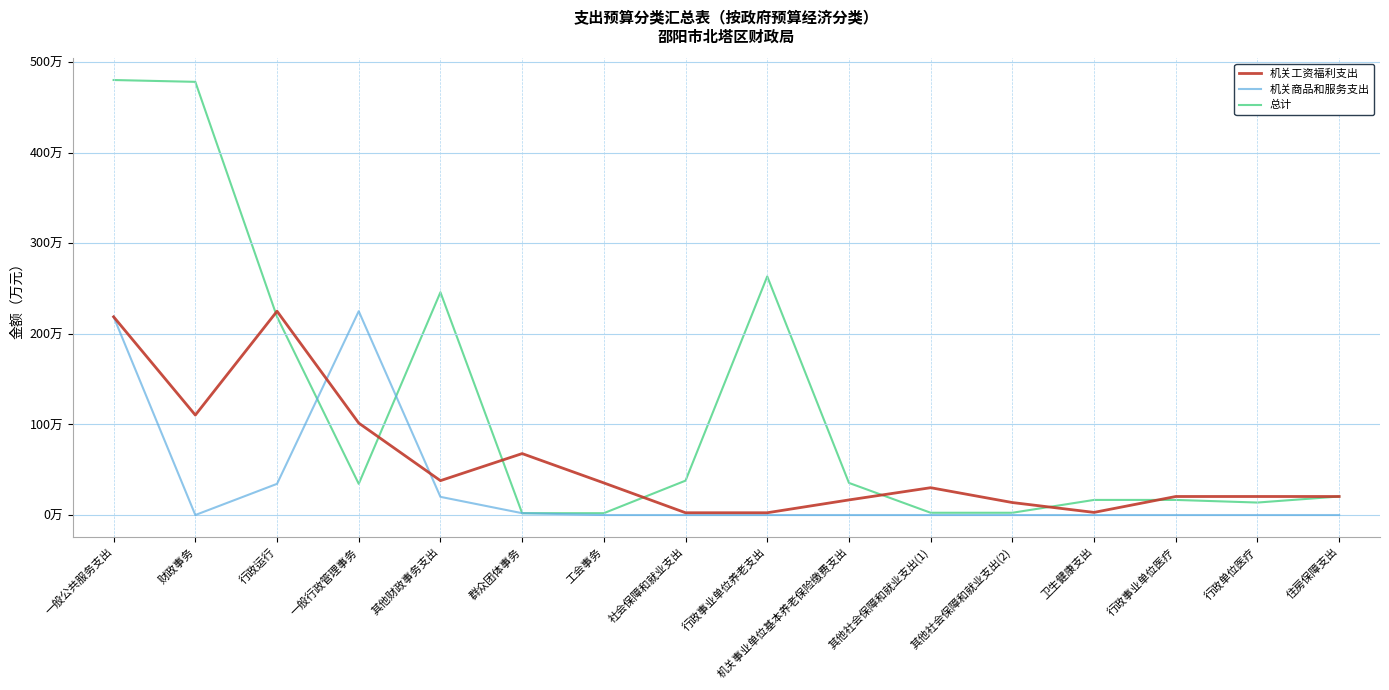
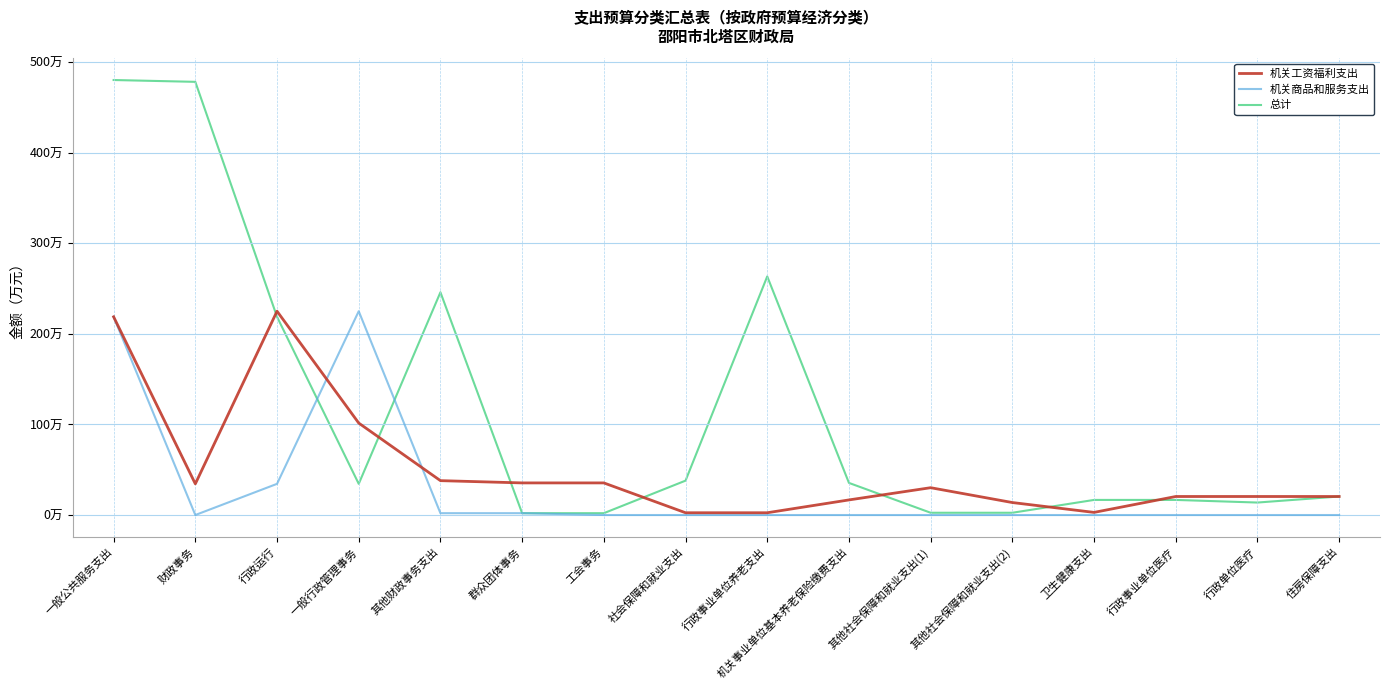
机关工资福利支出, 财政事务: 110万 -> 30万
机关商品和服务支出, 其他财政事务支出: 20万 -> 0万
机关工资福利支出, 群众团体事务: 70万 -> 40万
